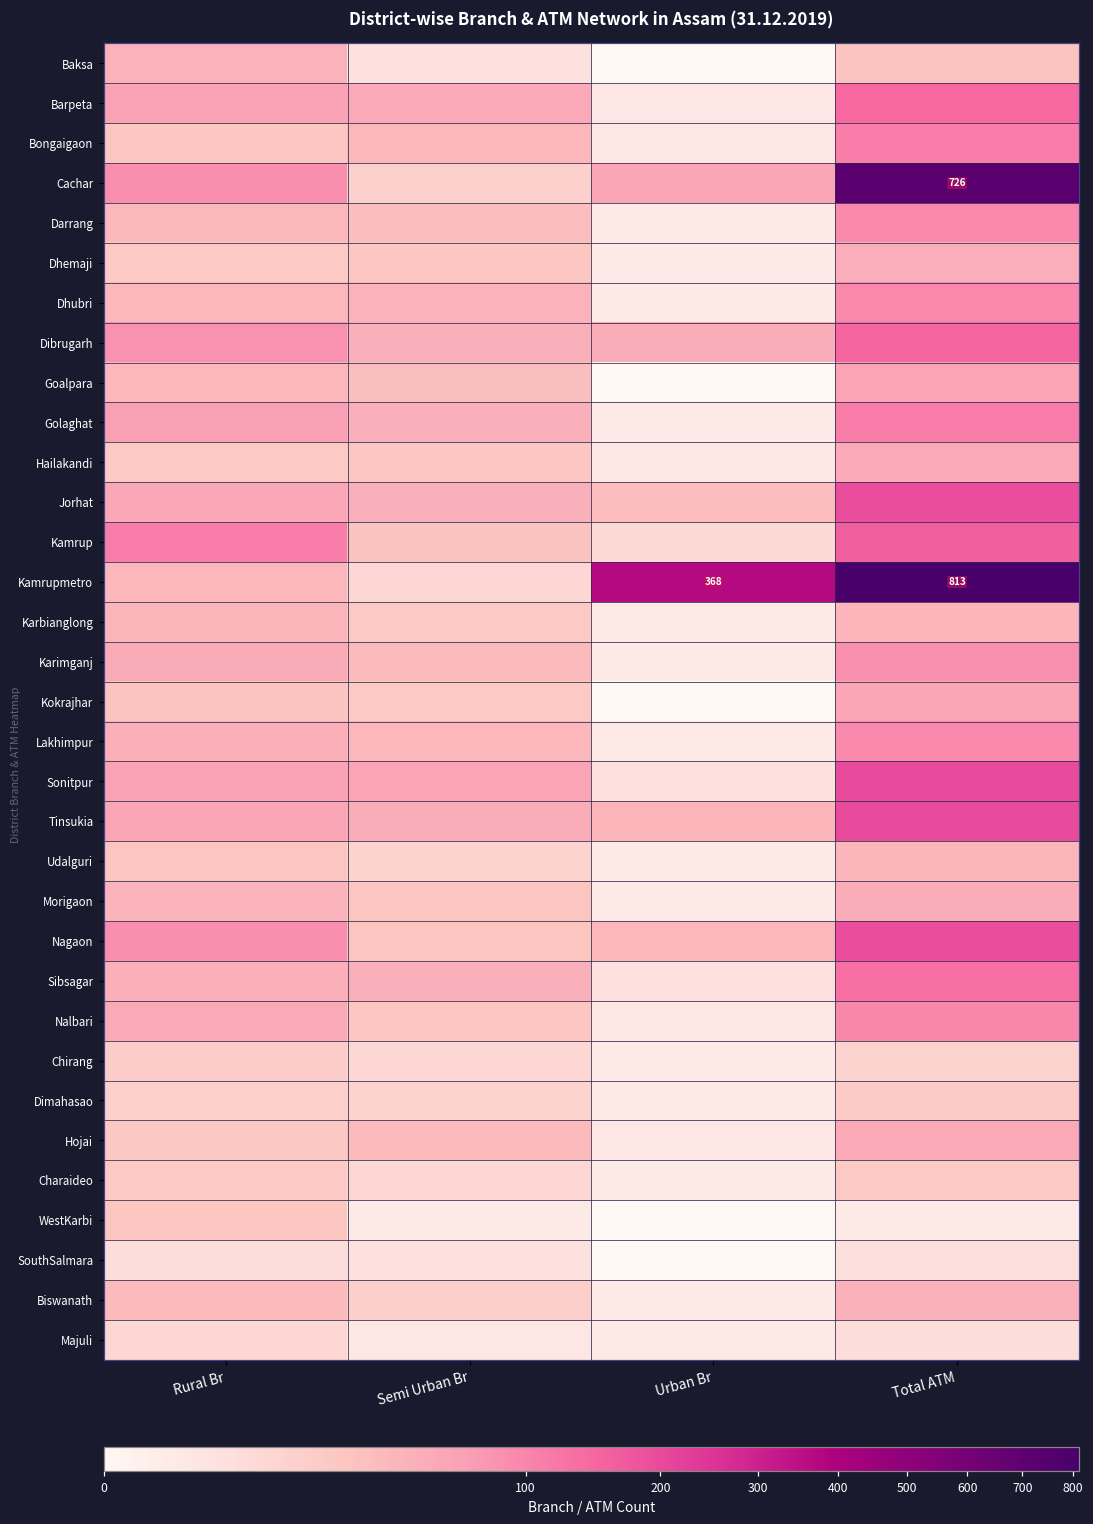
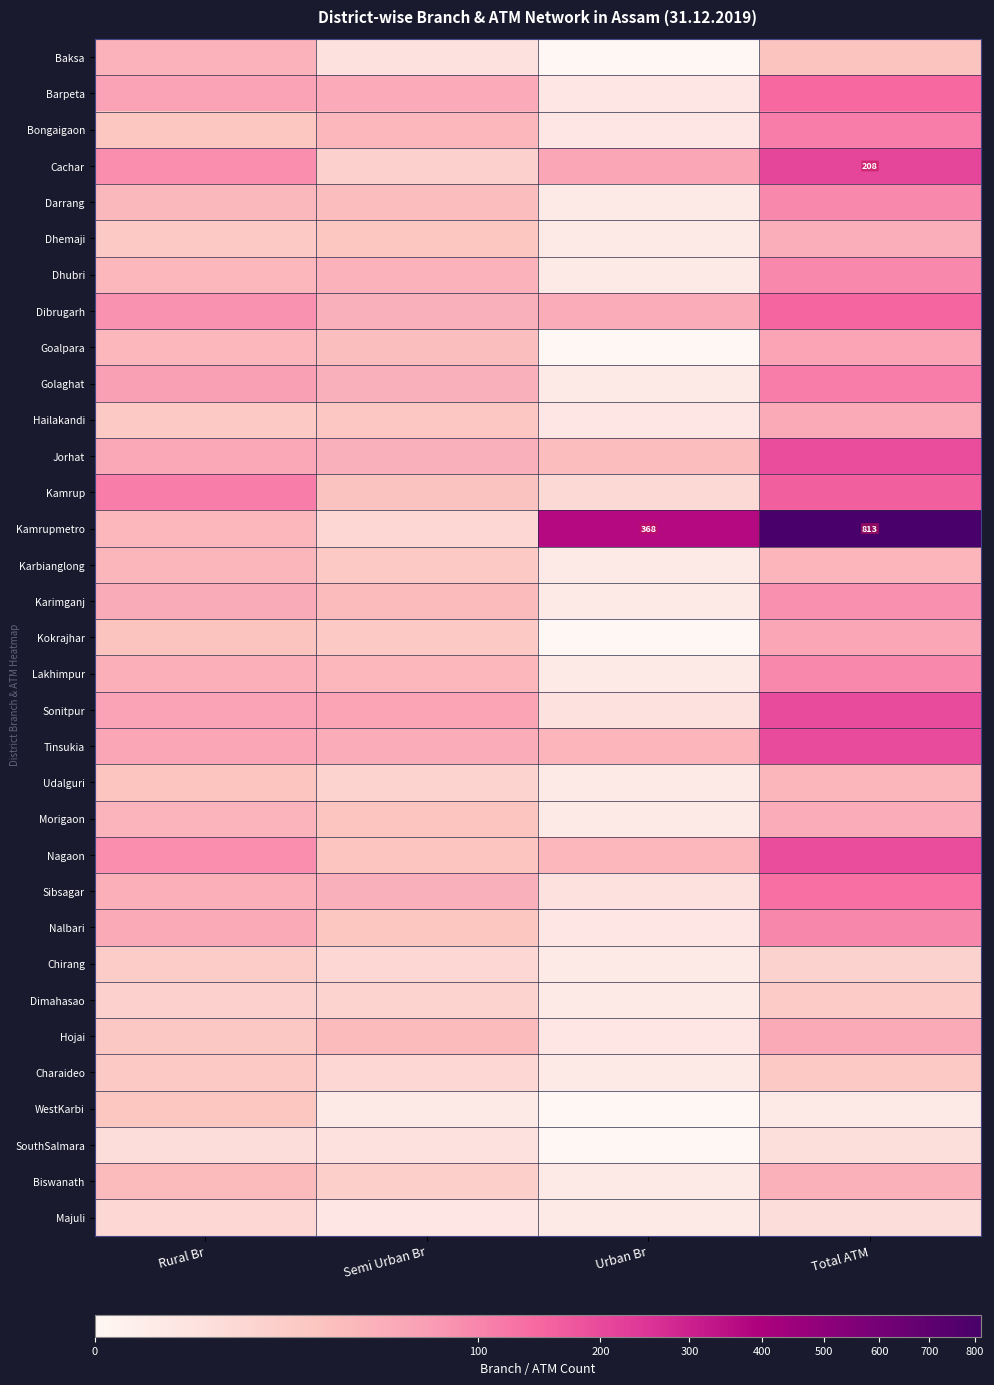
Cachar, Total ATM: 726 -> 208
